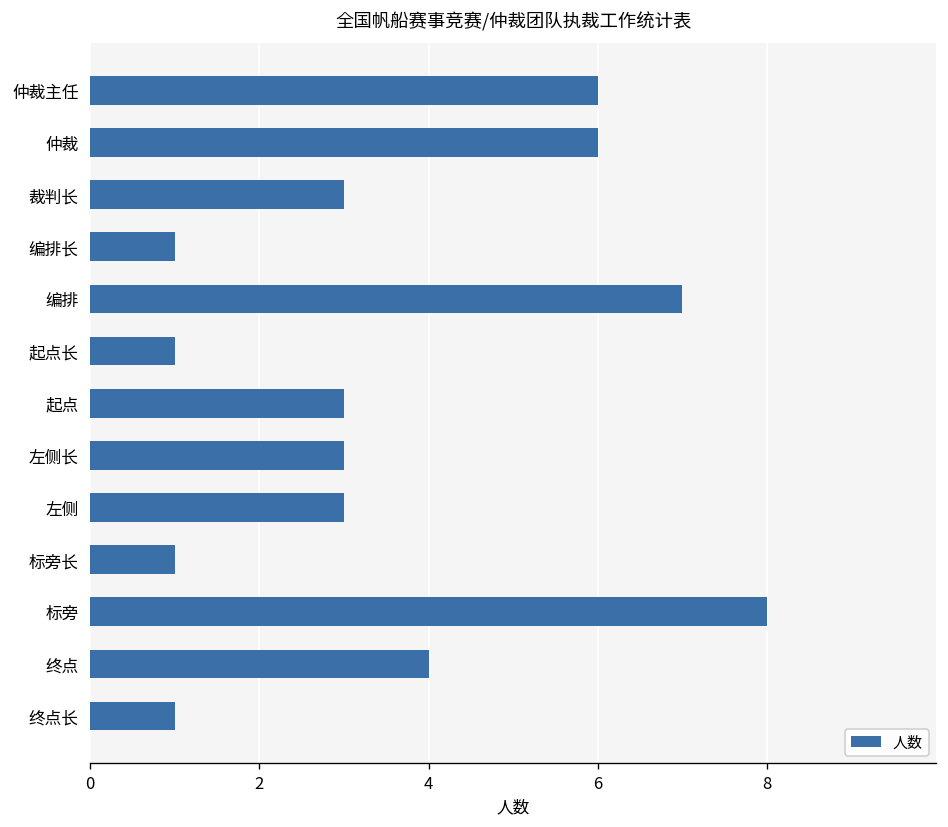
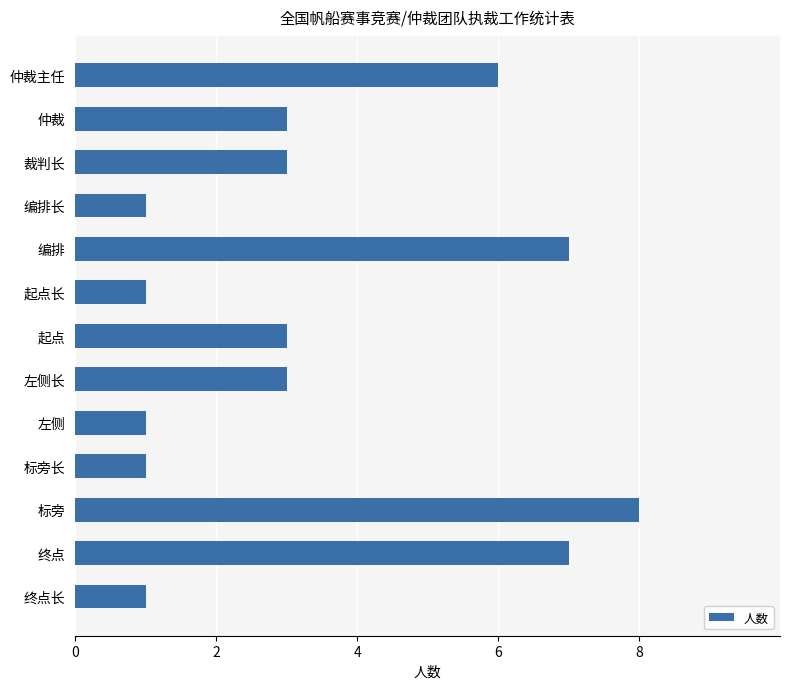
仲裁: 6 -> 3
左侧: 3 -> 1
终点: 4 -> 7
